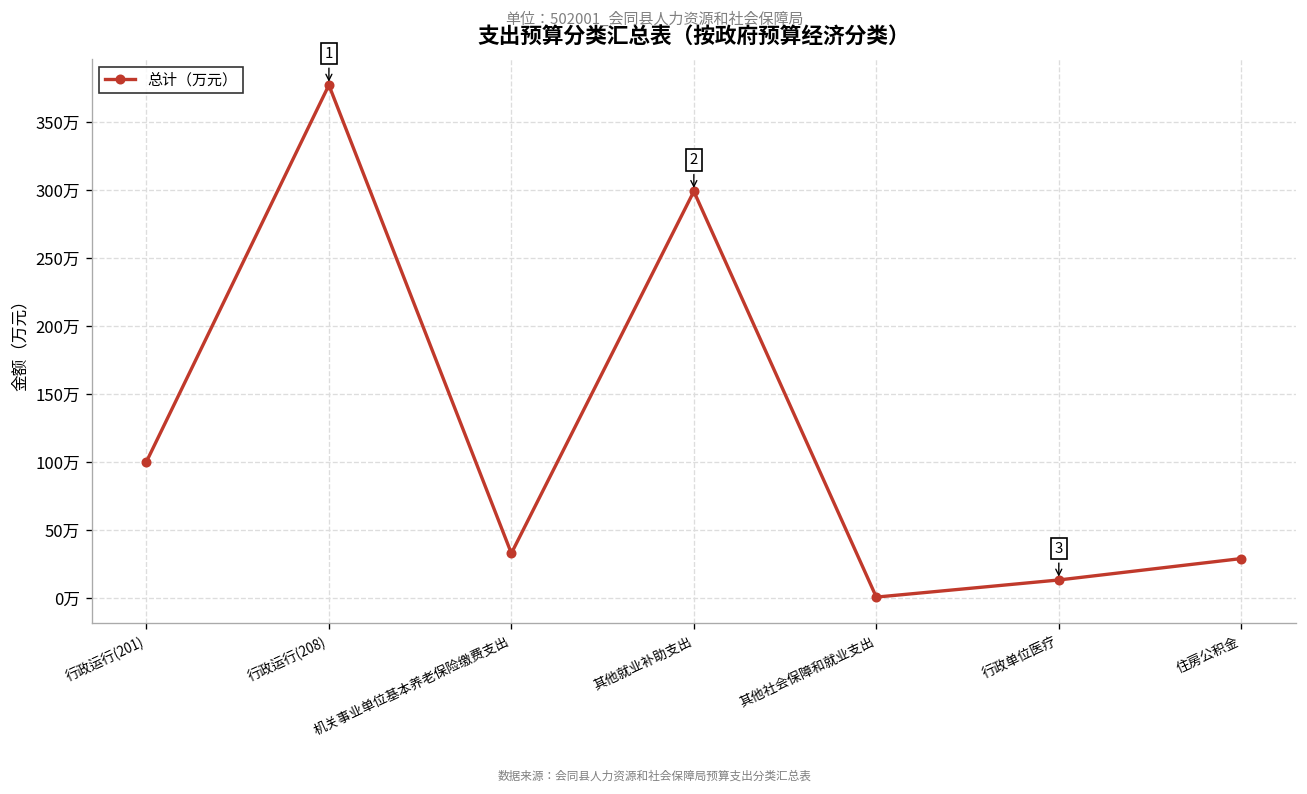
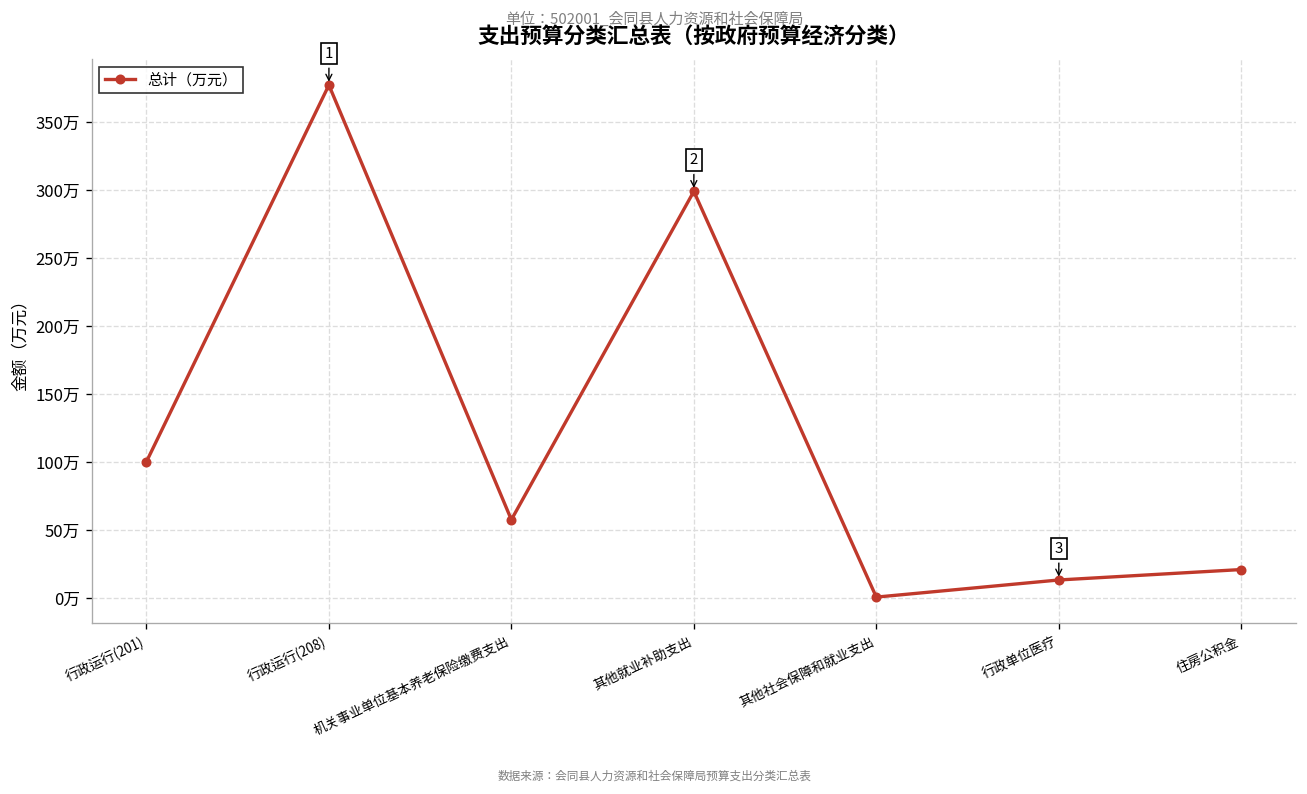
机关事业单位基本养老保险缴费支出: 33万 -> 58万
住房公积金: 29万 -> 21万
